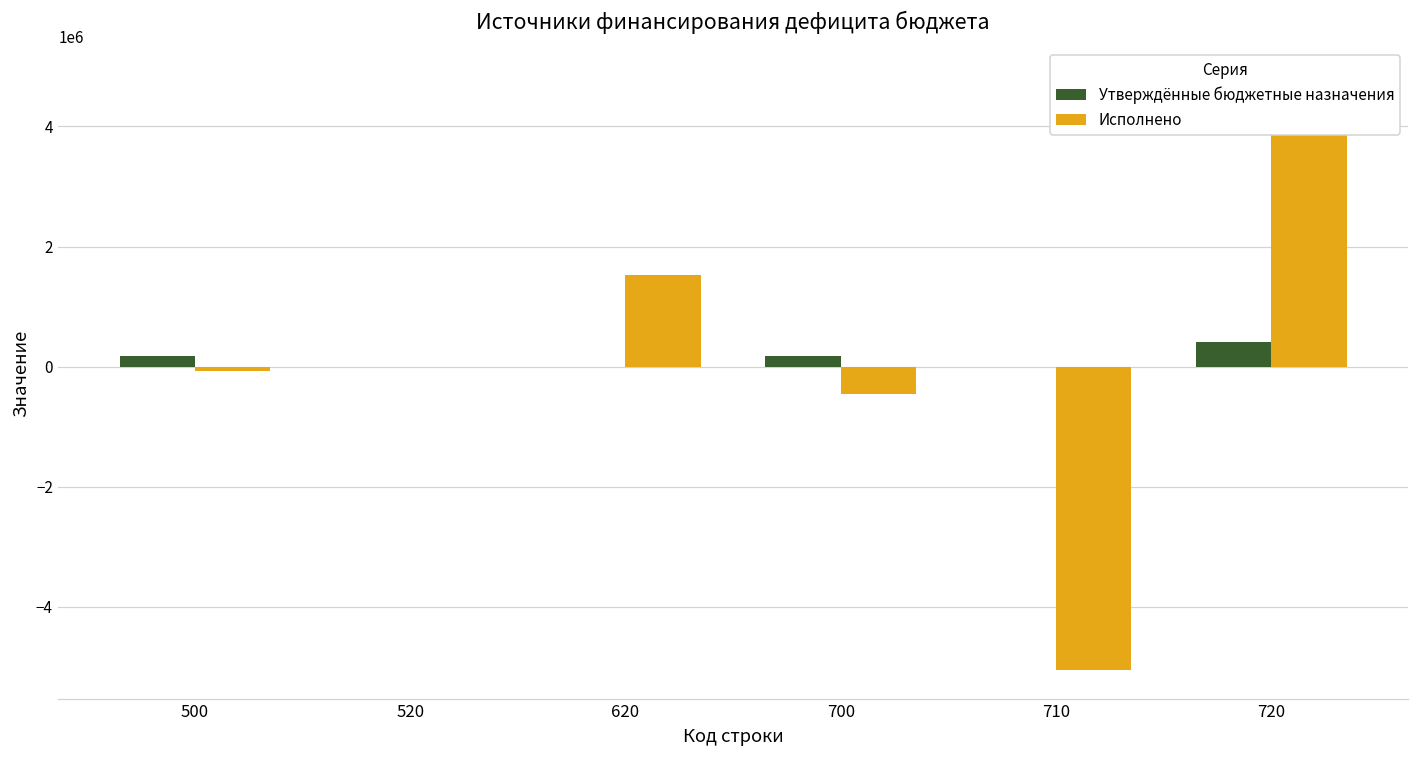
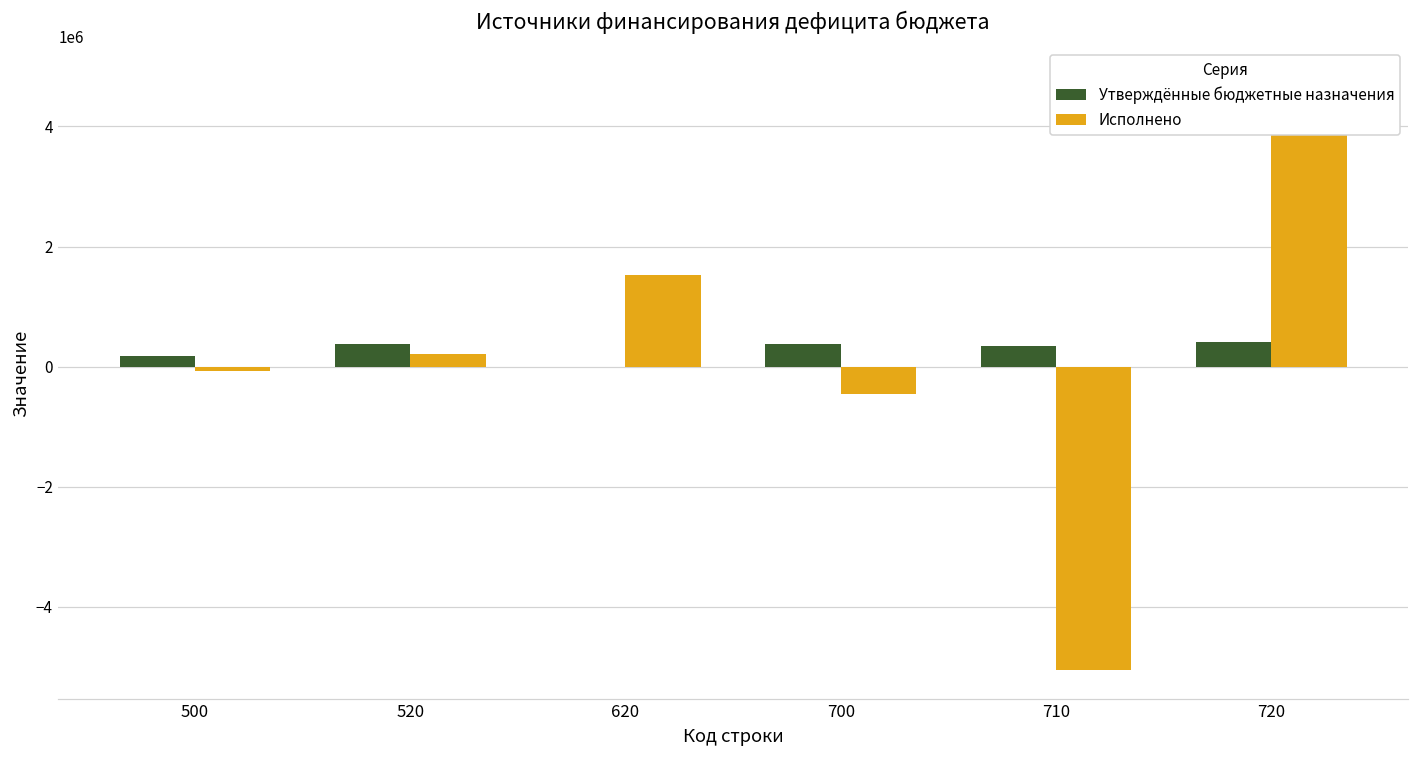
Утверждённые бюджетные назначения, 520: 0 -> 400000
Исполнено, 520: 0 -> 200000
Утверждённые бюджетные назначения, 700: 200000 -> 400000
Утверждённые бюджетные назначения, 710: 0 -> 300000
